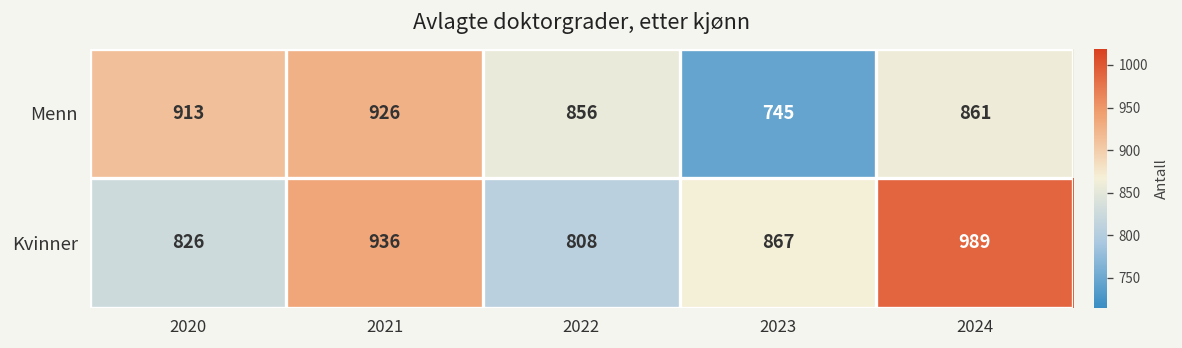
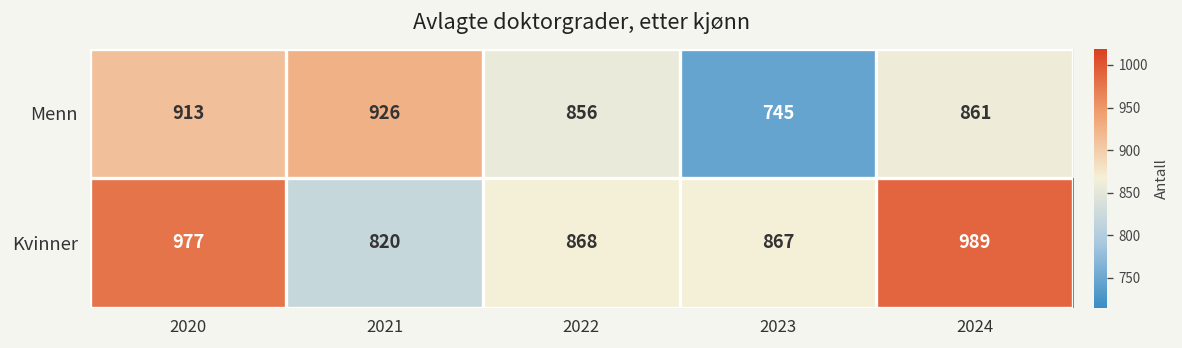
Kvinner, 2020: 826 -> 977
Kvinner, 2021: 936 -> 820
Kvinner, 2022: 808 -> 868
